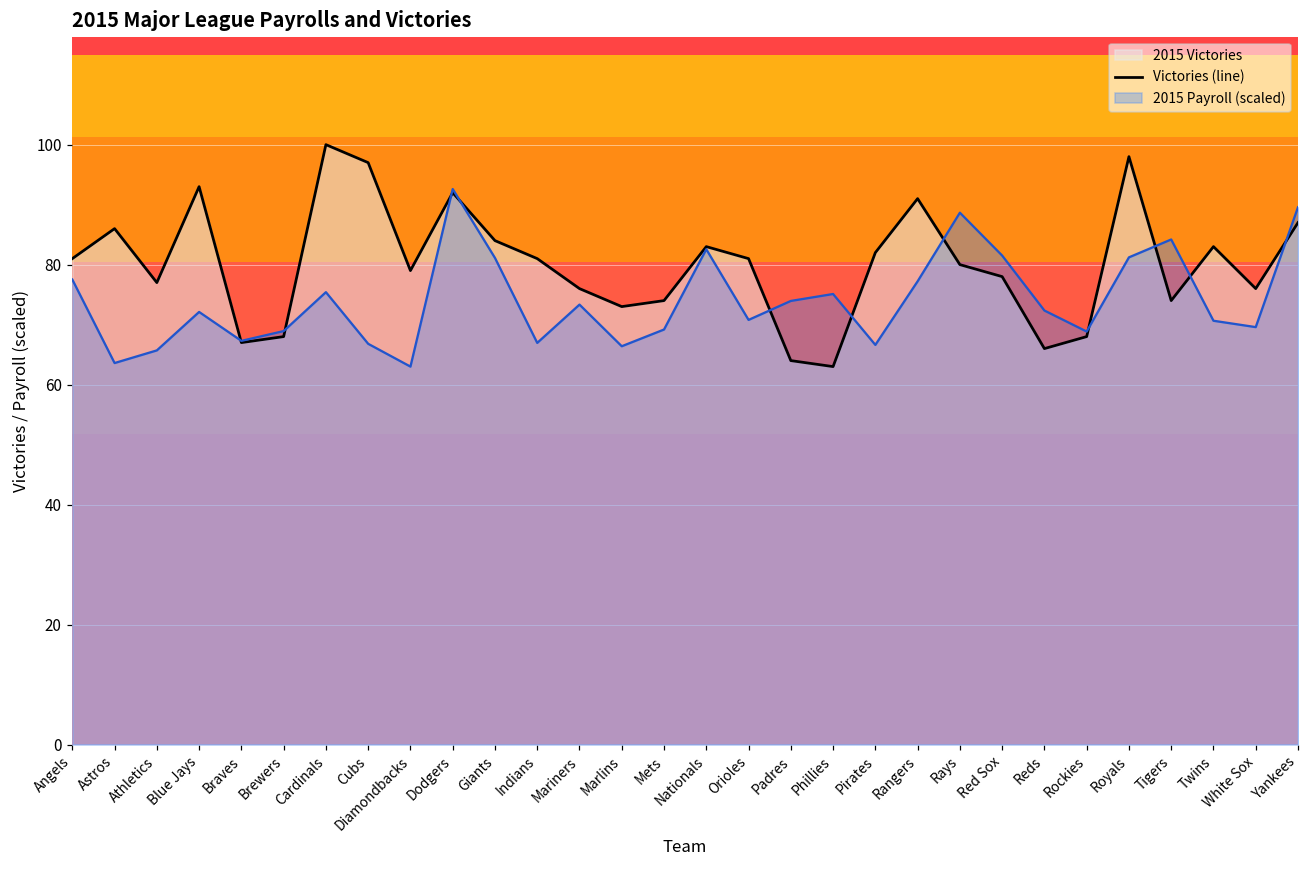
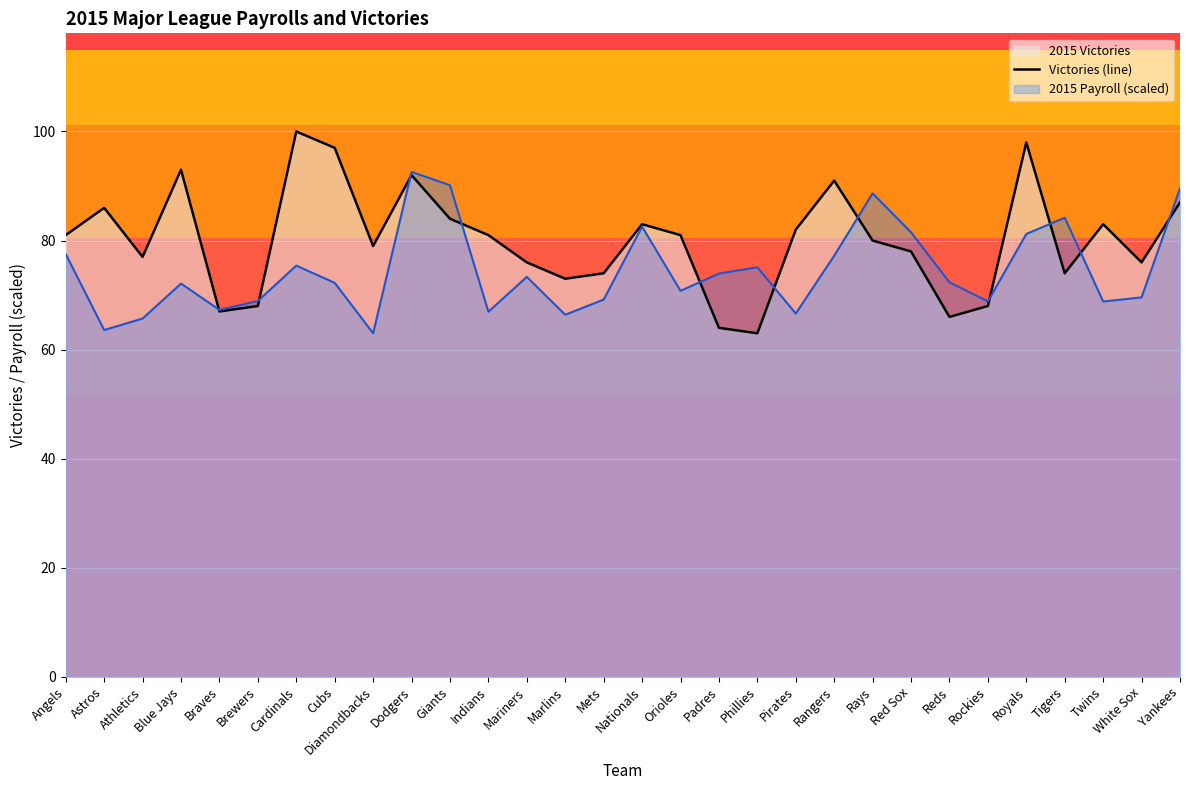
2015 Payroll (scaled), Cubs: 67 -> 72
2015 Payroll (scaled), Giants: 81 -> 90
2015 Payroll (scaled), Twins: 71 -> 69
